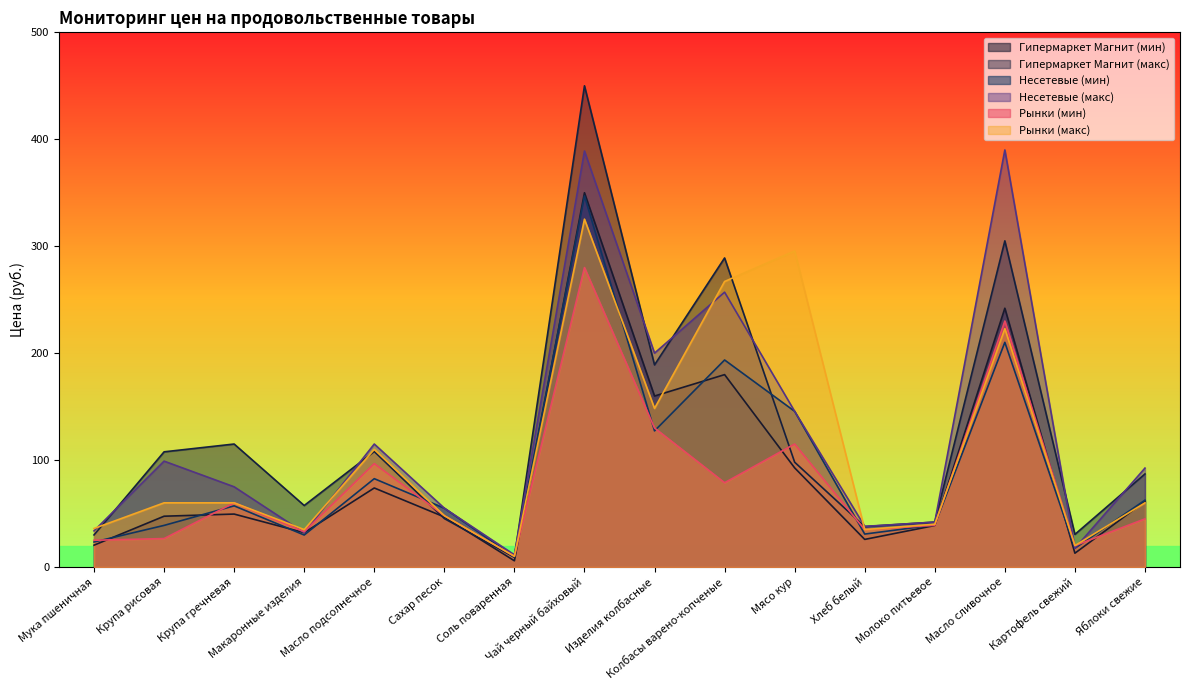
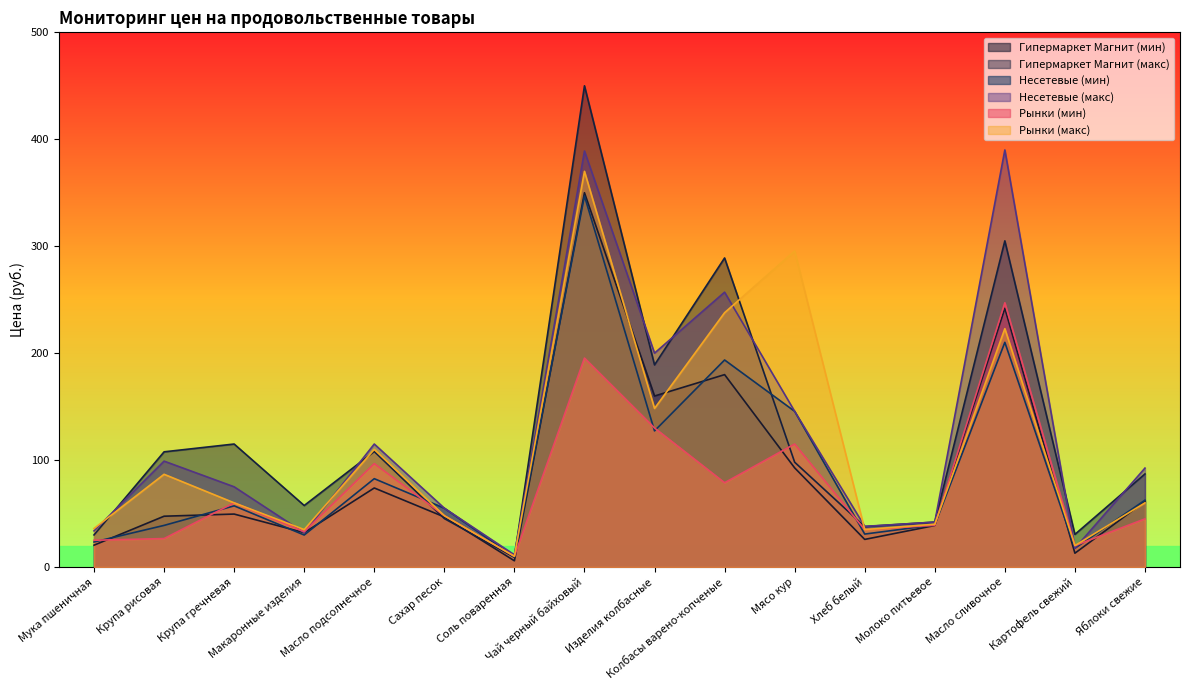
Рынки (макс), Крупа рисовая: 60 -> 87
Рынки (мин), Чай черный байховый: 280 -> 195
Рынки (макс), Чай черный байховый: 325 -> 370
Рынки (макс), Колбасы варено-копченые: 267 -> 238
Рынки (мин), Масло сливочное: 230 -> 247
